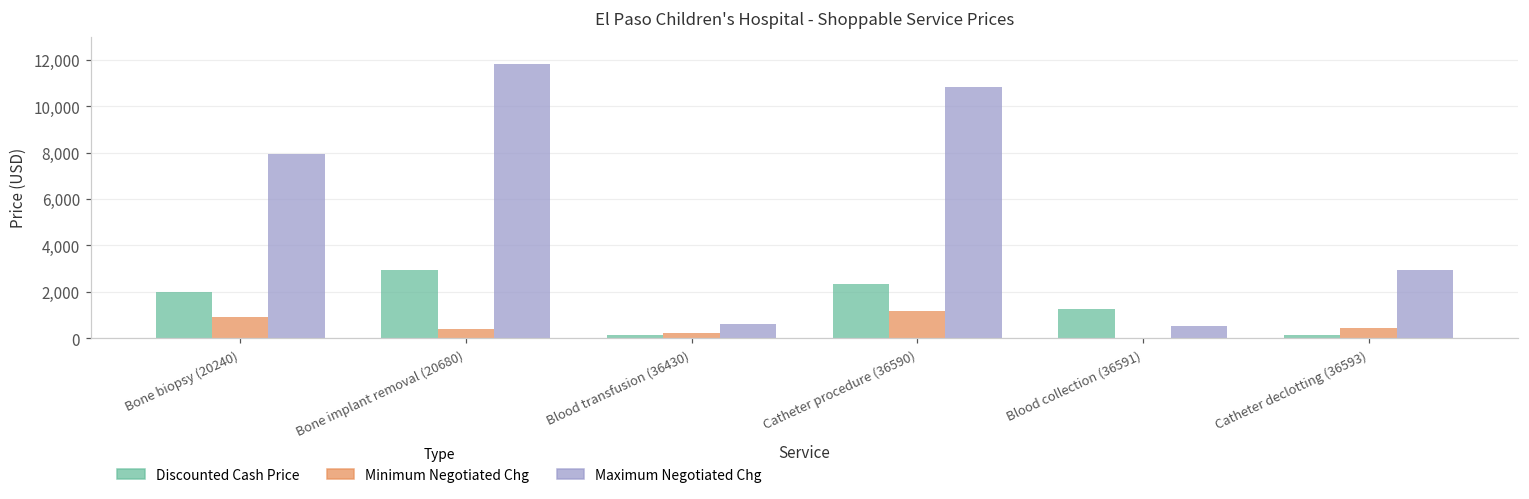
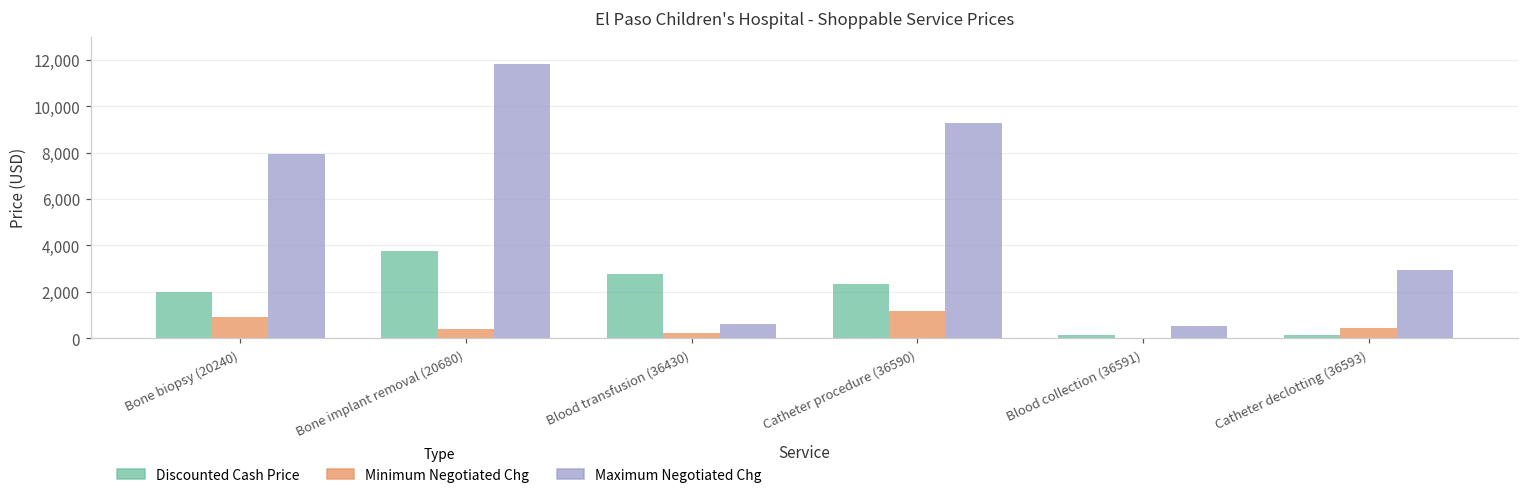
Discounted Cash Price, Bone implant removal (20680): 3,000 -> 3,700
Discounted Cash Price, Blood transfusion (36430): 200 -> 2,800
Maximum Negotiated Chg, Catheter procedure (36590): 10,800 -> 9,300
Discounted Cash Price, Blood collection (36591): 1,200 -> 100
